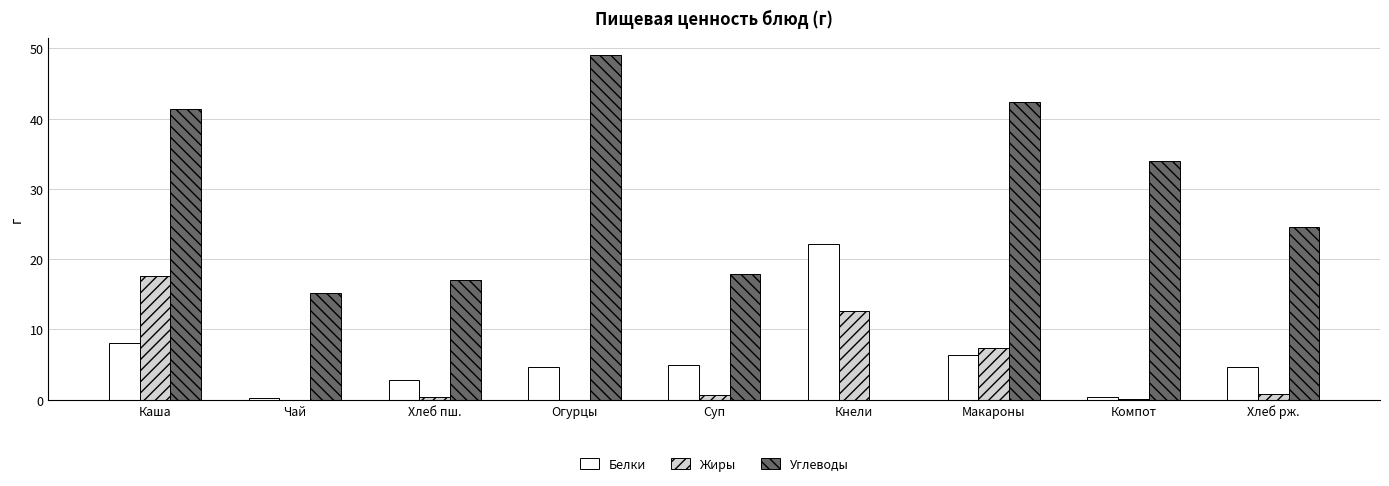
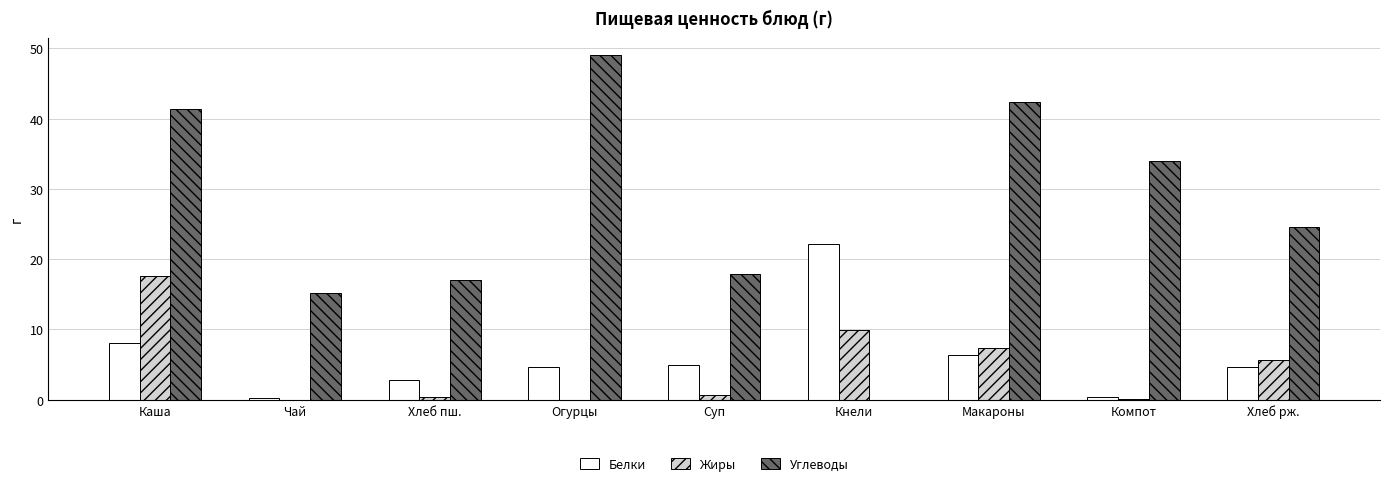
Жиры, Кнели: 13 -> 10
Жиры, Хлеб рж.: 1 -> 6
